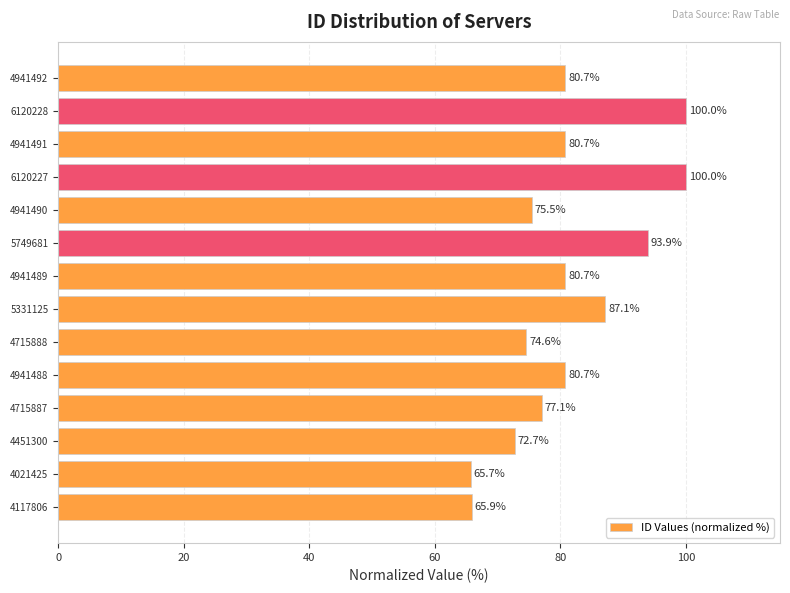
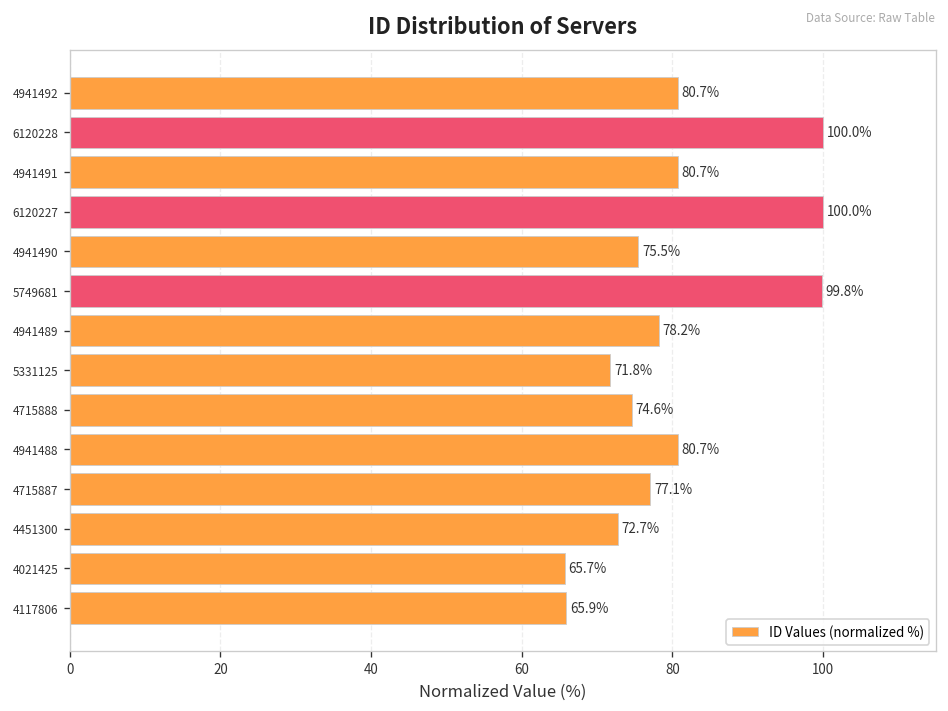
5749681: 93.9% -> 99.8%
4941489: 80.7% -> 78.2%
5331125: 87.1% -> 71.8%
